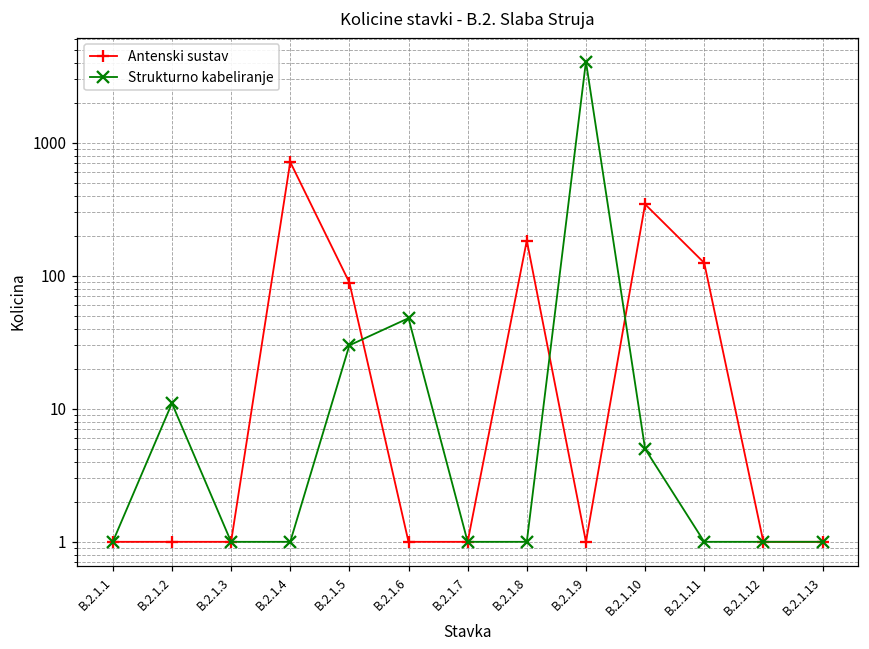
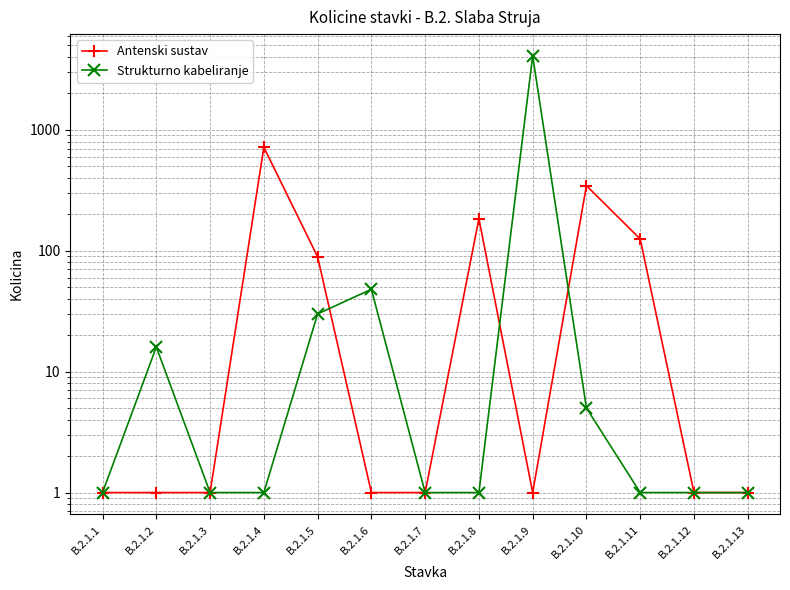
Strukturno kabeliranje, B.2.1.2: 11 -> 16
